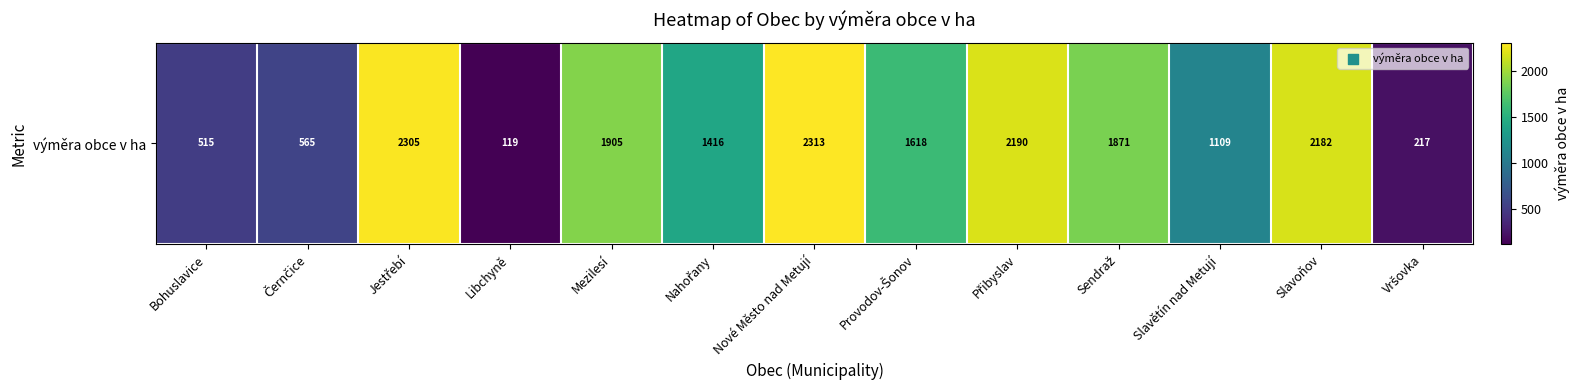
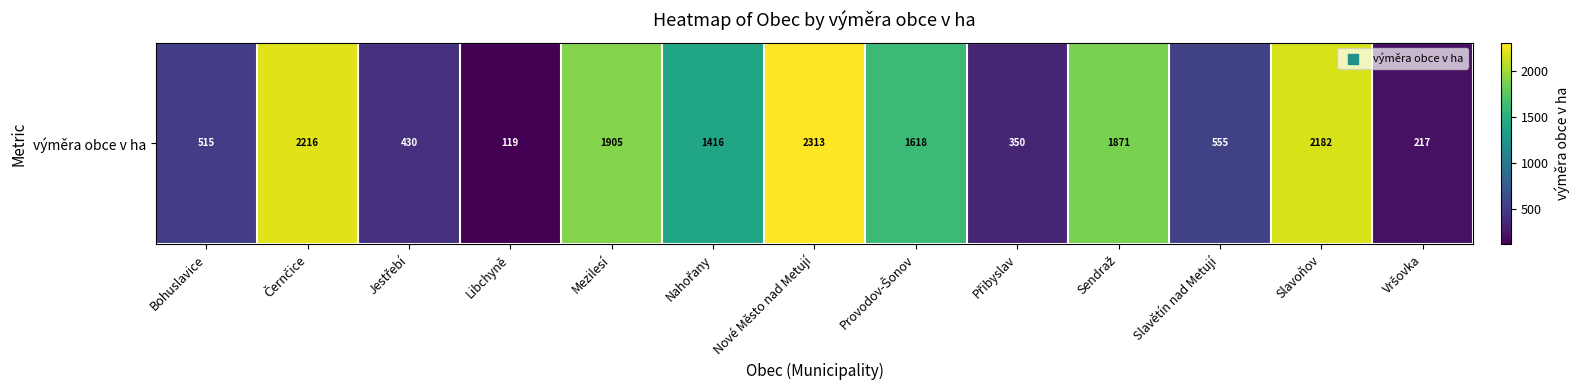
výměra obce v ha, Černčice: 565 -> 2216
výměra obce v ha, Jestřebí: 2305 -> 430
výměra obce v ha, Přibyslav: 2190 -> 350
výměra obce v ha, Slavětín nad Metují: 1109 -> 555
